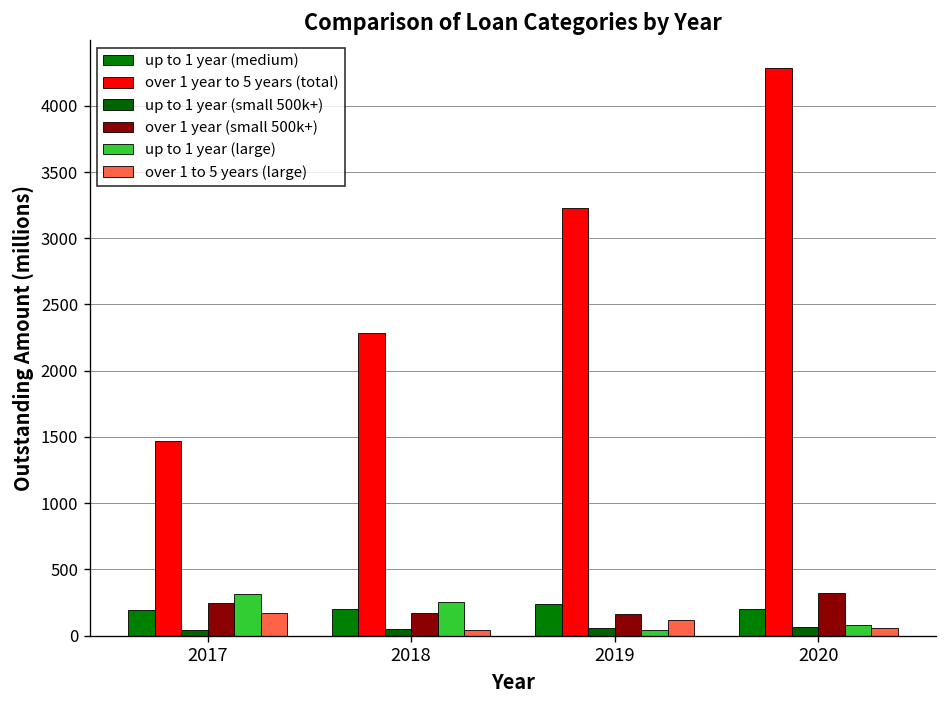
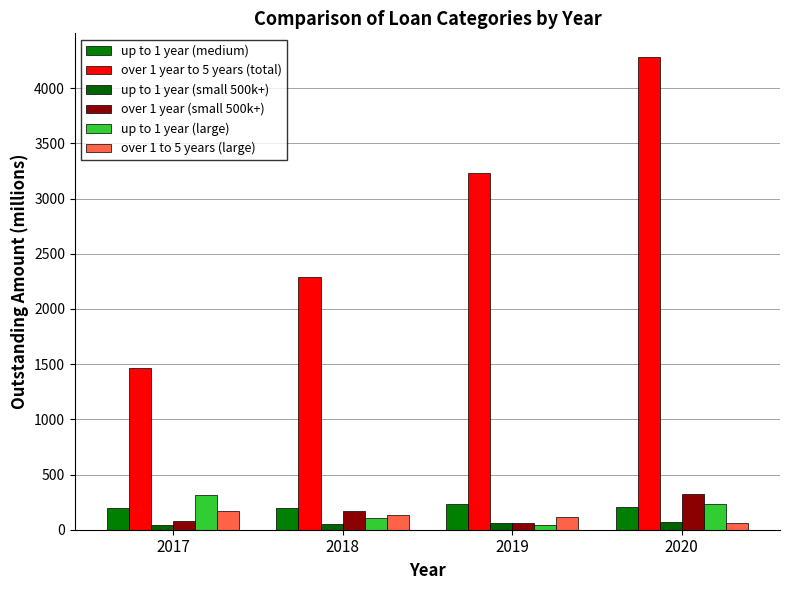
over 1 year (small 500k+), 2017: 240 -> 80
up to 1 year (large), 2018: 260 -> 100
over 1 to 5 years (large), 2018: 40 -> 140
over 1 year (small 500k+), 2019: 160 -> 60
up to 1 year (large), 2020: 80 -> 230
